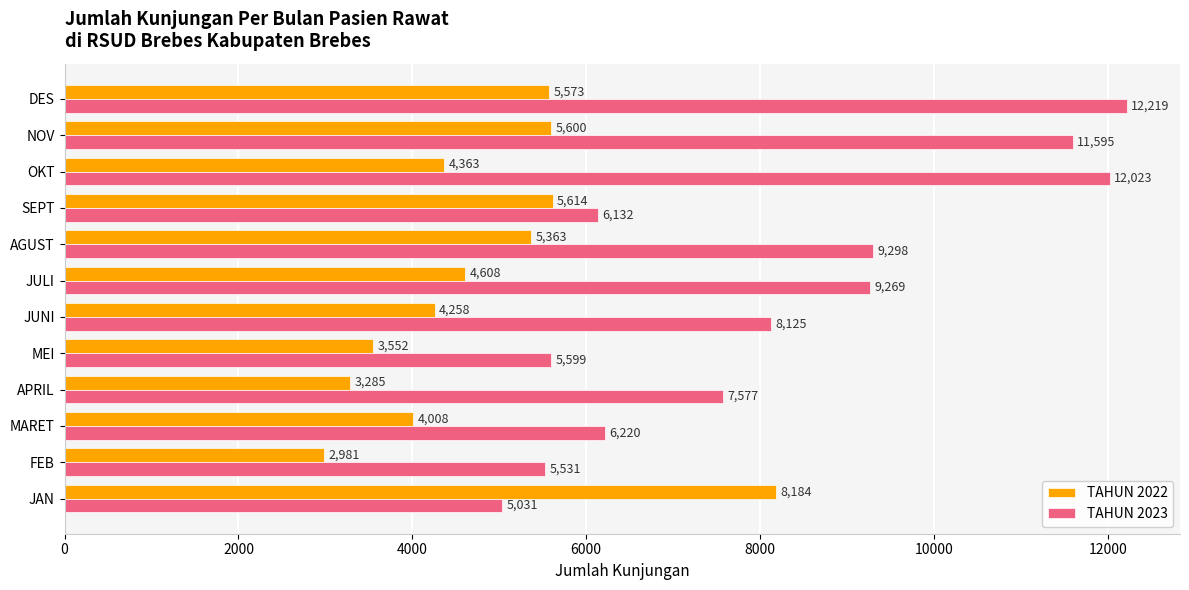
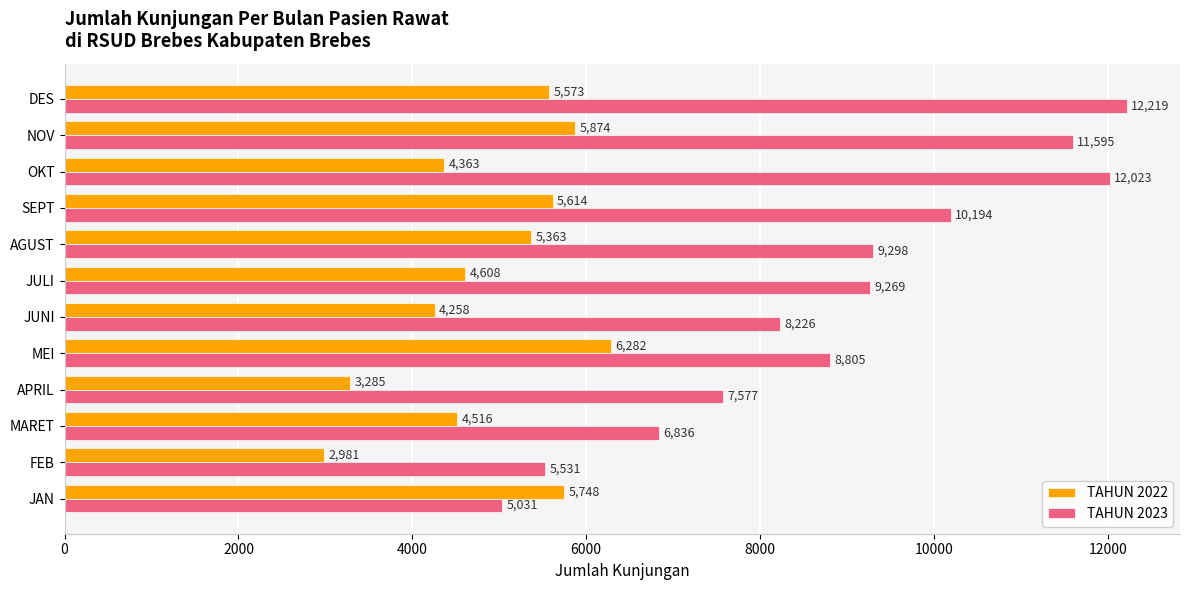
TAHUN 2022, NOV: 5,600 -> 5,874
TAHUN 2023, SEPT: 6,132 -> 10,194
TAHUN 2023, JUNI: 8,125 -> 8,226
TAHUN 2022, MEI: 3,552 -> 6,282
TAHUN 2023, MEI: 5,599 -> 8,805
TAHUN 2022, MARET: 4,008 -> 4,516
TAHUN 2023, MARET: 6,220 -> 6,836
TAHUN 2022, JAN: 8,184 -> 5,748
